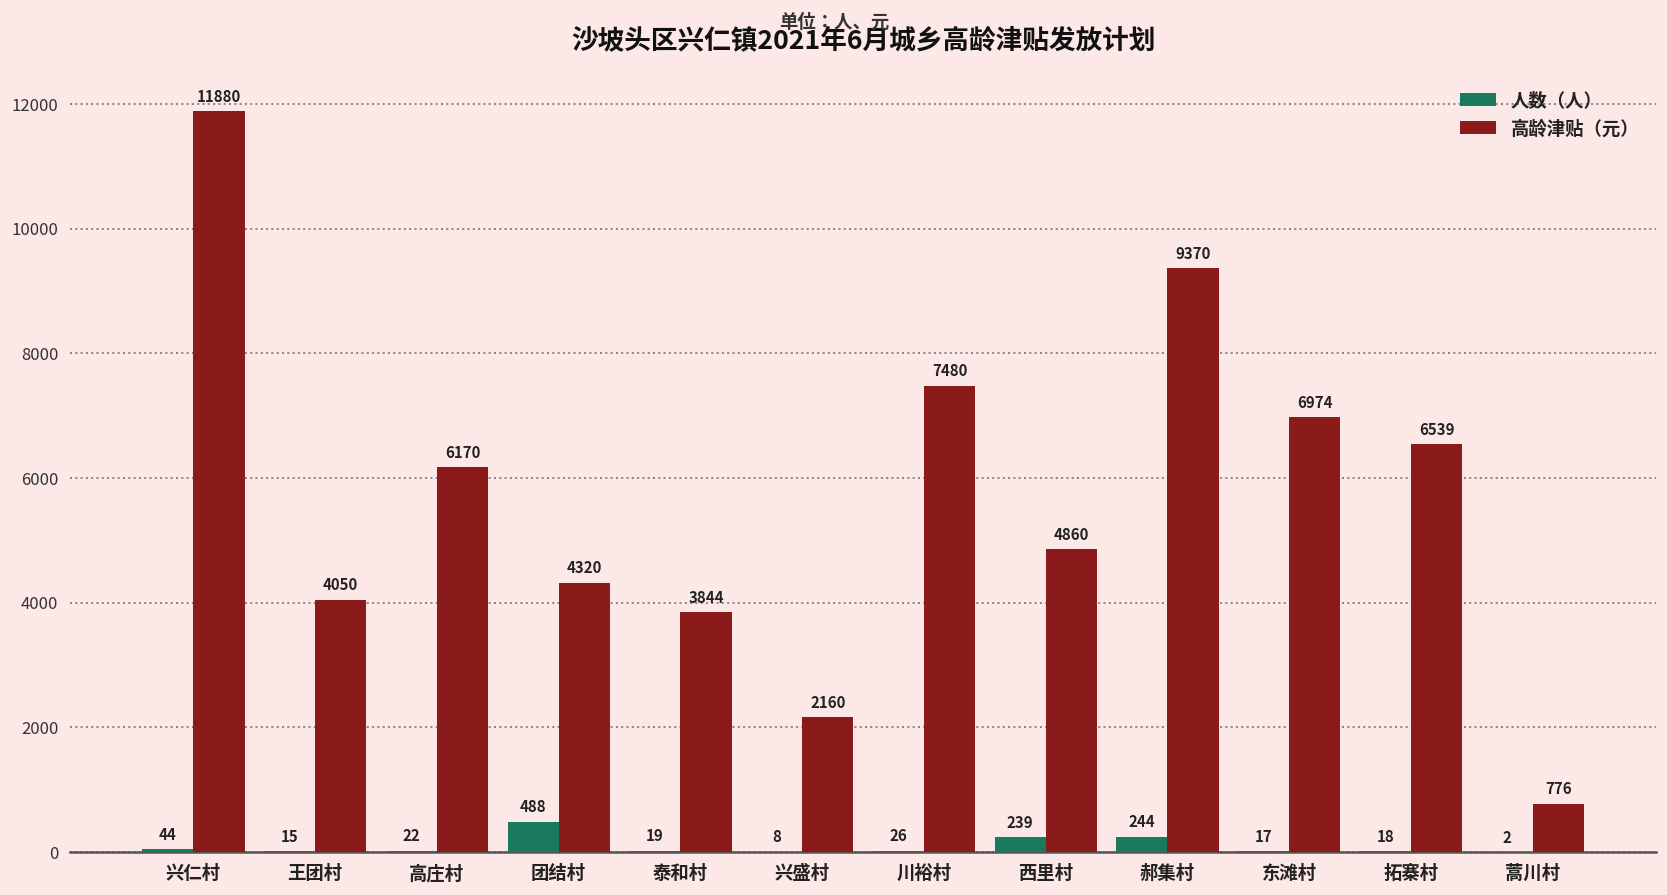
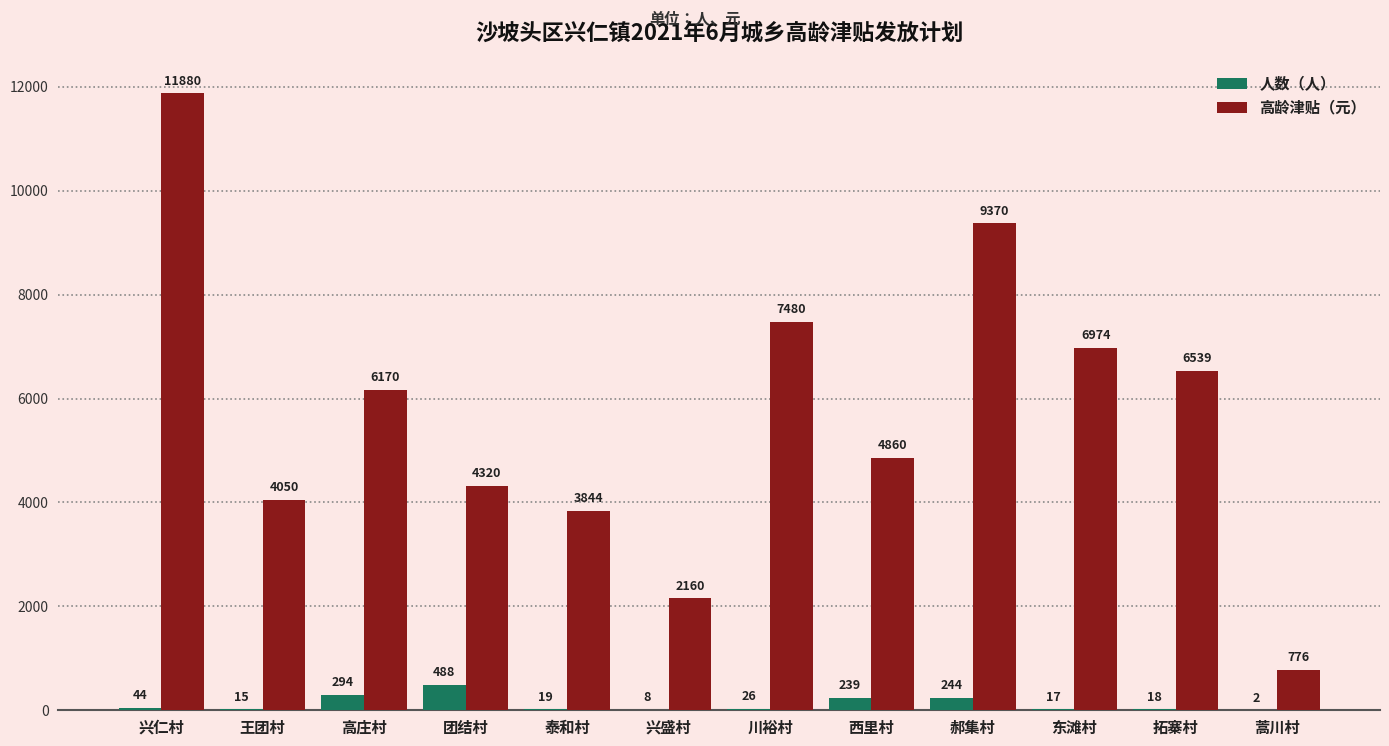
人数（人）, 高庄村: 22 -> 294
